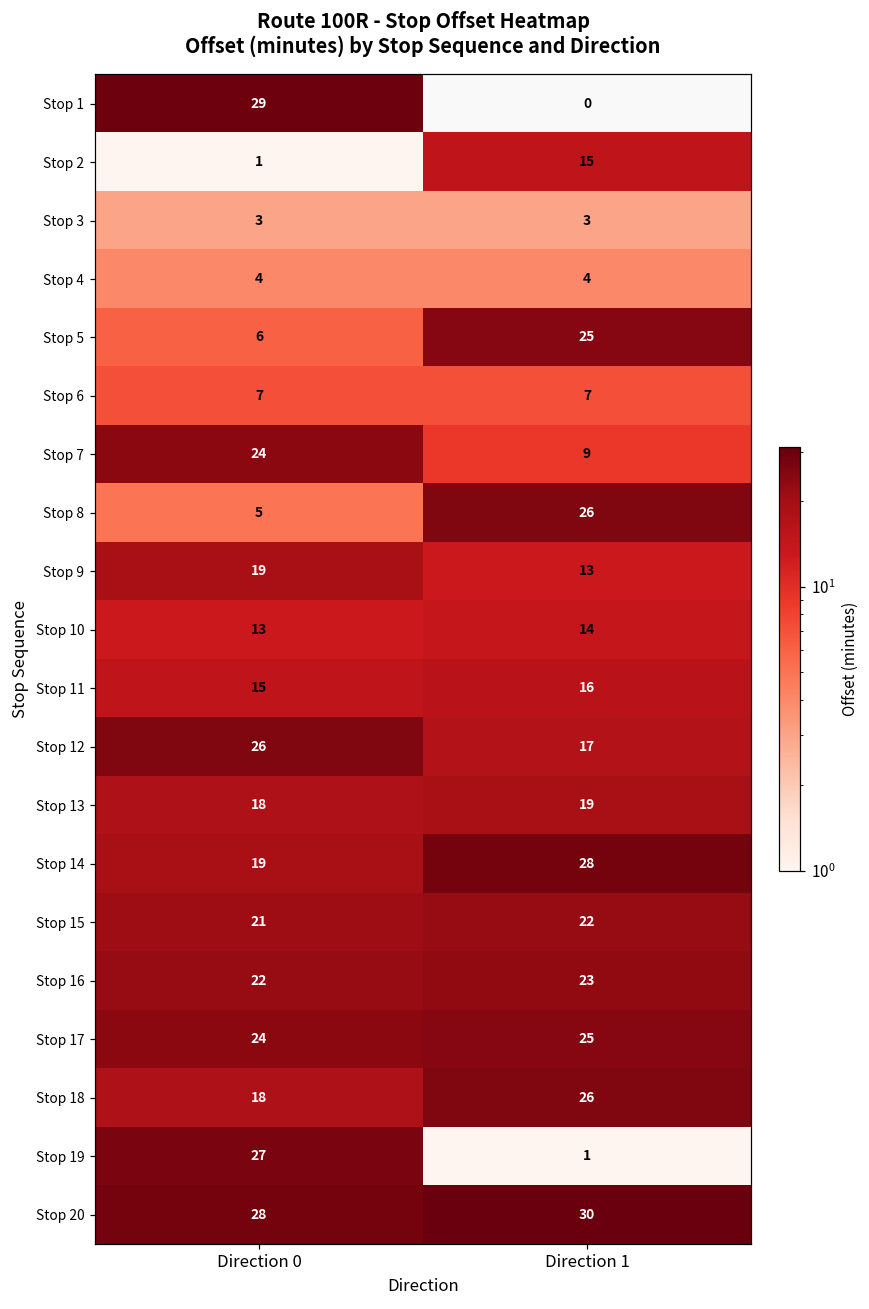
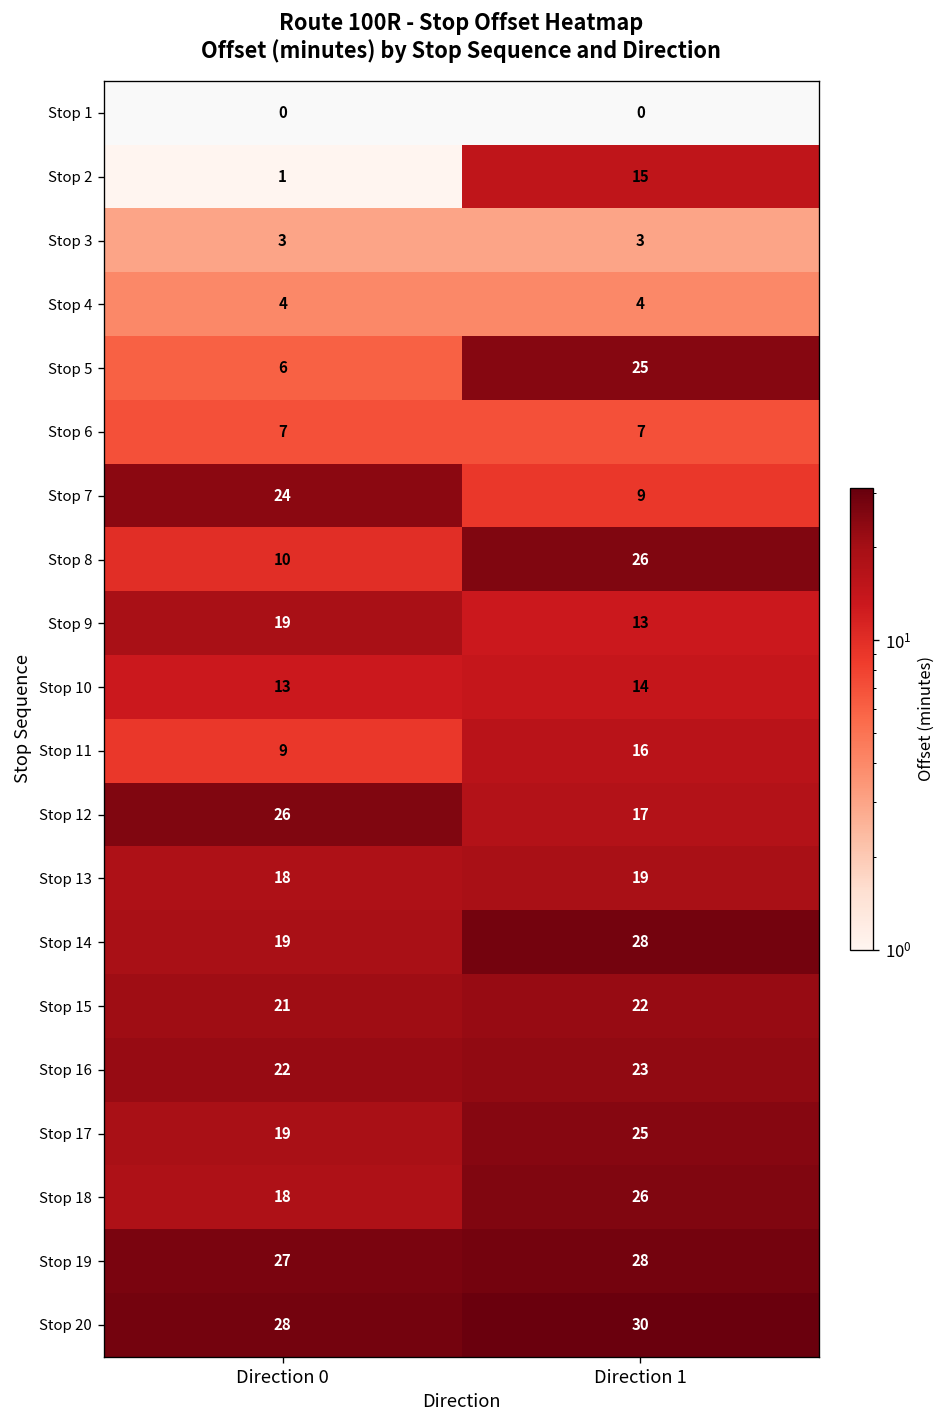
Stop 1, Direction 0: 29 -> 0
Stop 8, Direction 0: 5 -> 10
Stop 11, Direction 0: 15 -> 9
Stop 17, Direction 0: 24 -> 19
Stop 19, Direction 1: 1 -> 28
